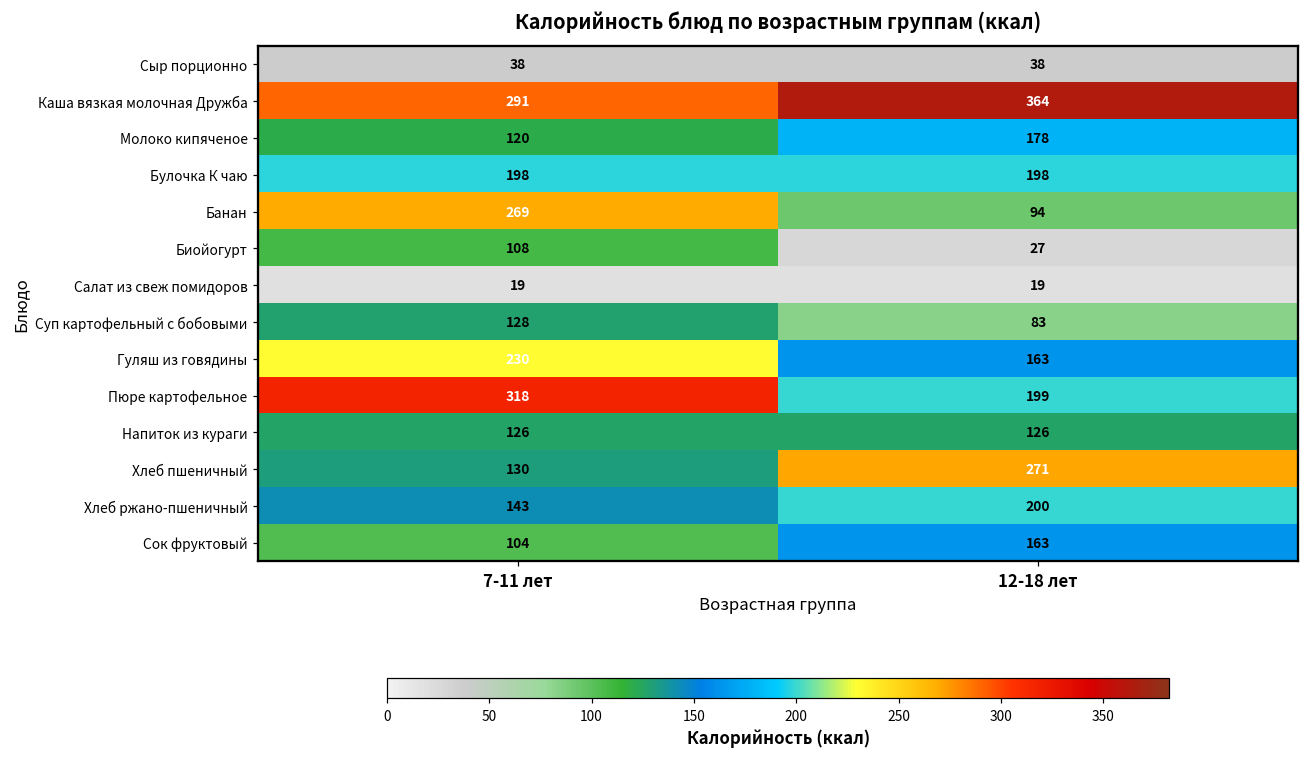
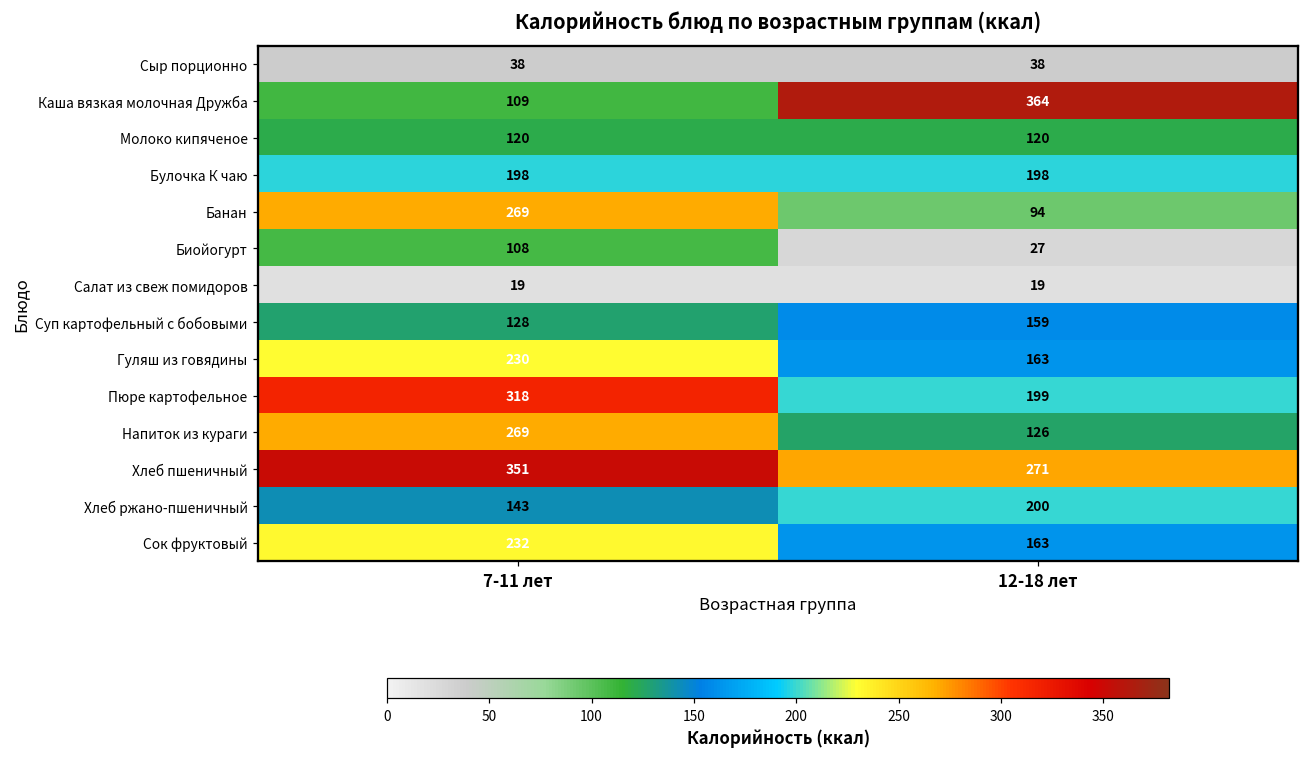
Каша вязкая молочная Дружба, 7-11 лет: 291 -> 109
Молоко кипяченое, 12-18 лет: 178 -> 120
Суп картофельный с бобовыми, 12-18 лет: 83 -> 159
Напиток из кураги, 7-11 лет: 126 -> 269
Хлеб пшеничный, 7-11 лет: 130 -> 351
Сок фруктовый, 7-11 лет: 104 -> 232
